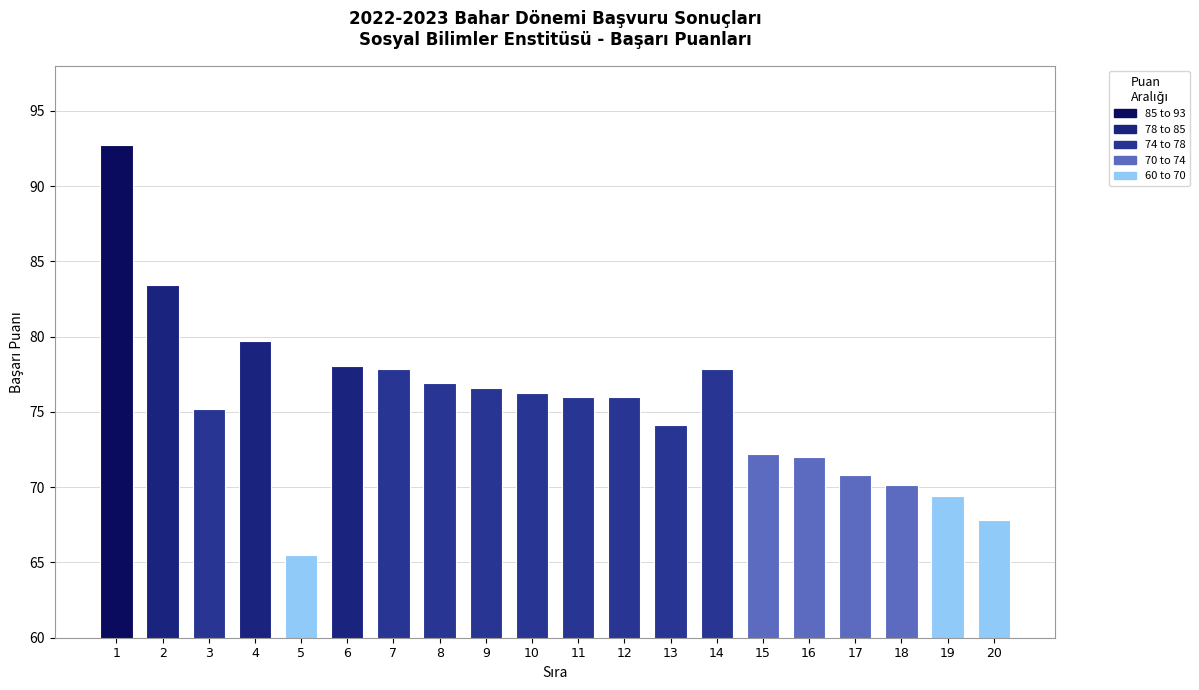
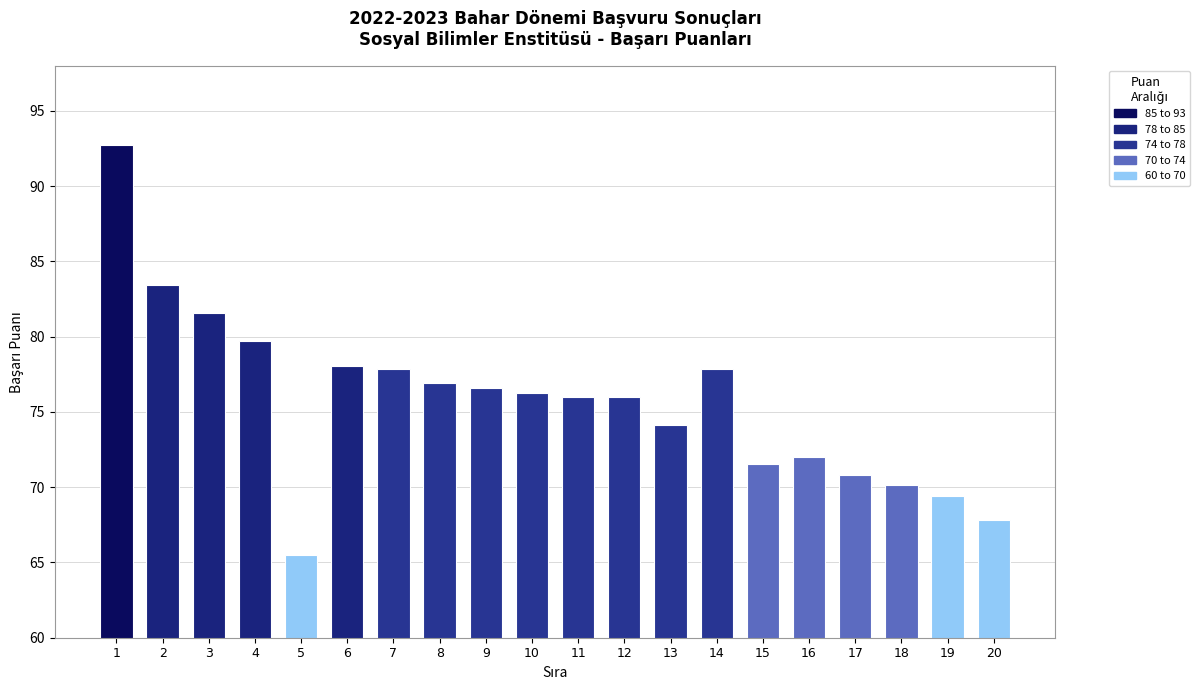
3: 75.2 -> 81.6
15: 72.2 -> 71.5
